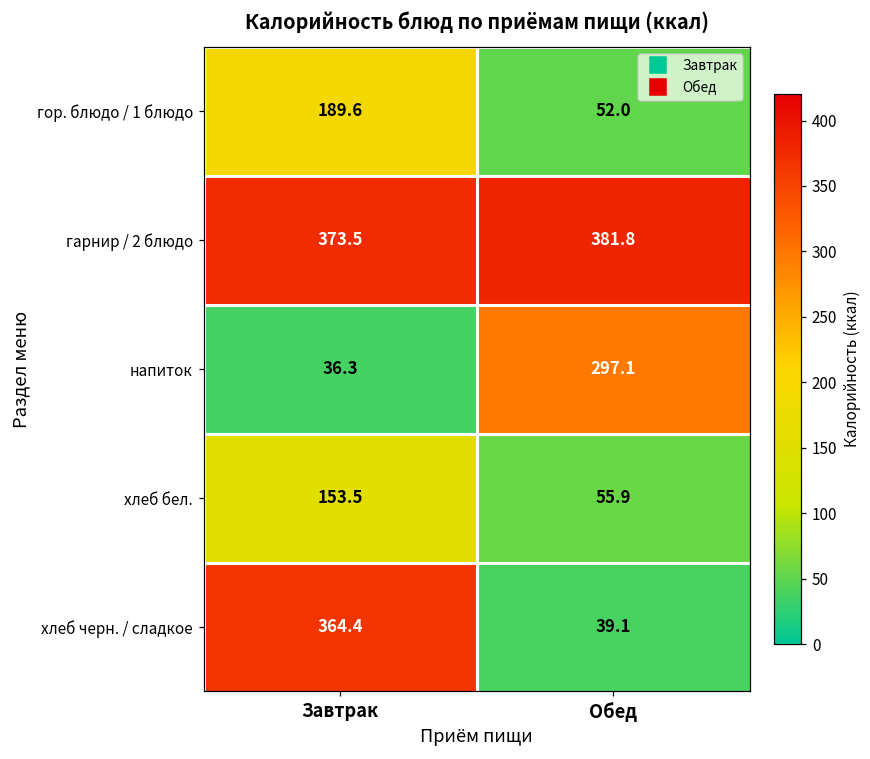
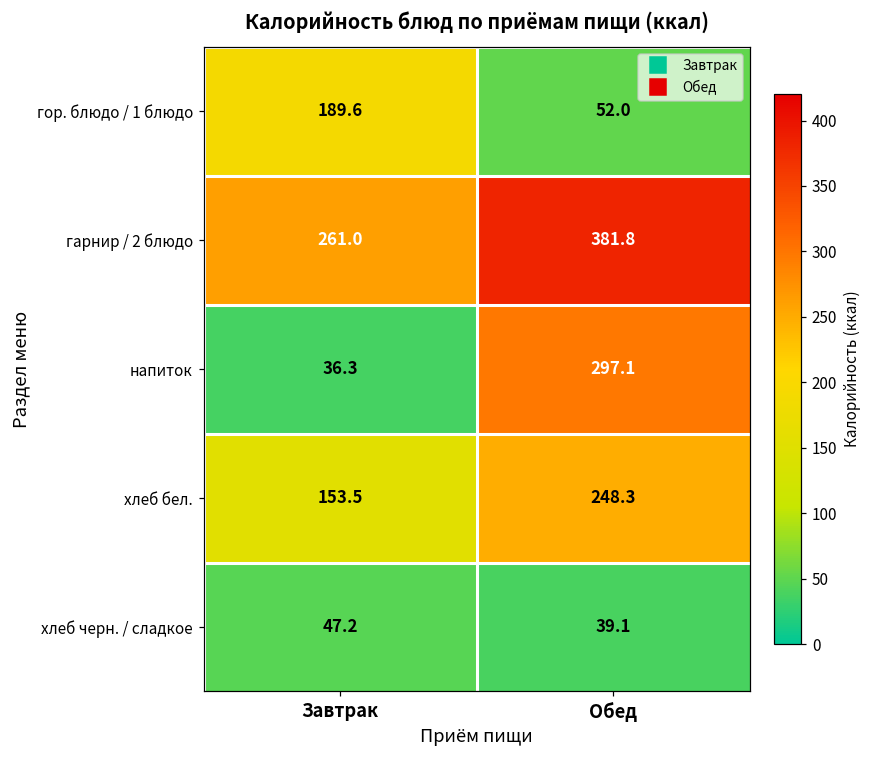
гарнир / 2 блюдо, Завтрак: 373.5 -> 261.0
хлеб бел., Обед: 55.9 -> 248.3
хлеб черн. / сладкое, Завтрак: 364.4 -> 47.2
